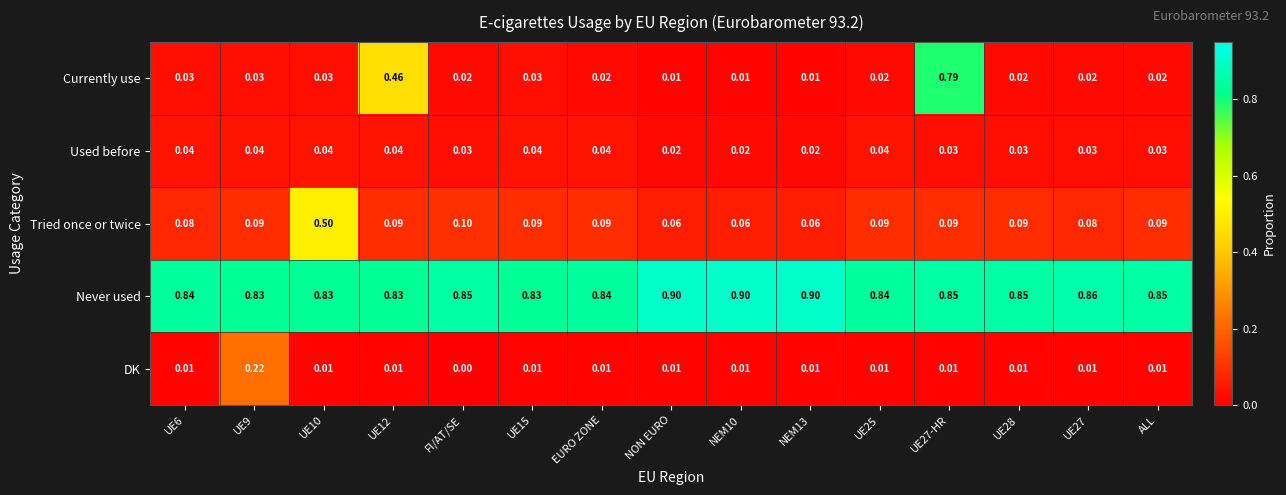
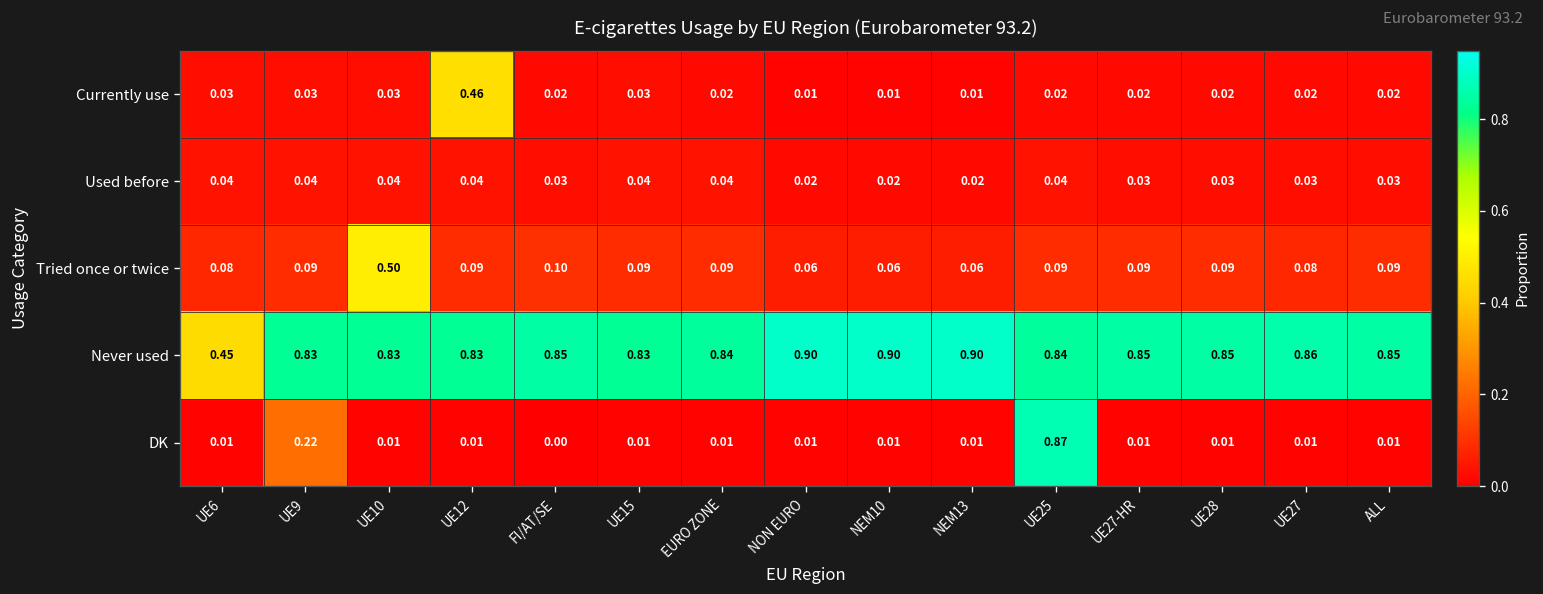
Currently use, UE27-HR: 0.79 -> 0.02
Never used, UE6: 0.84 -> 0.45
DK, UE25: 0.01 -> 0.87
